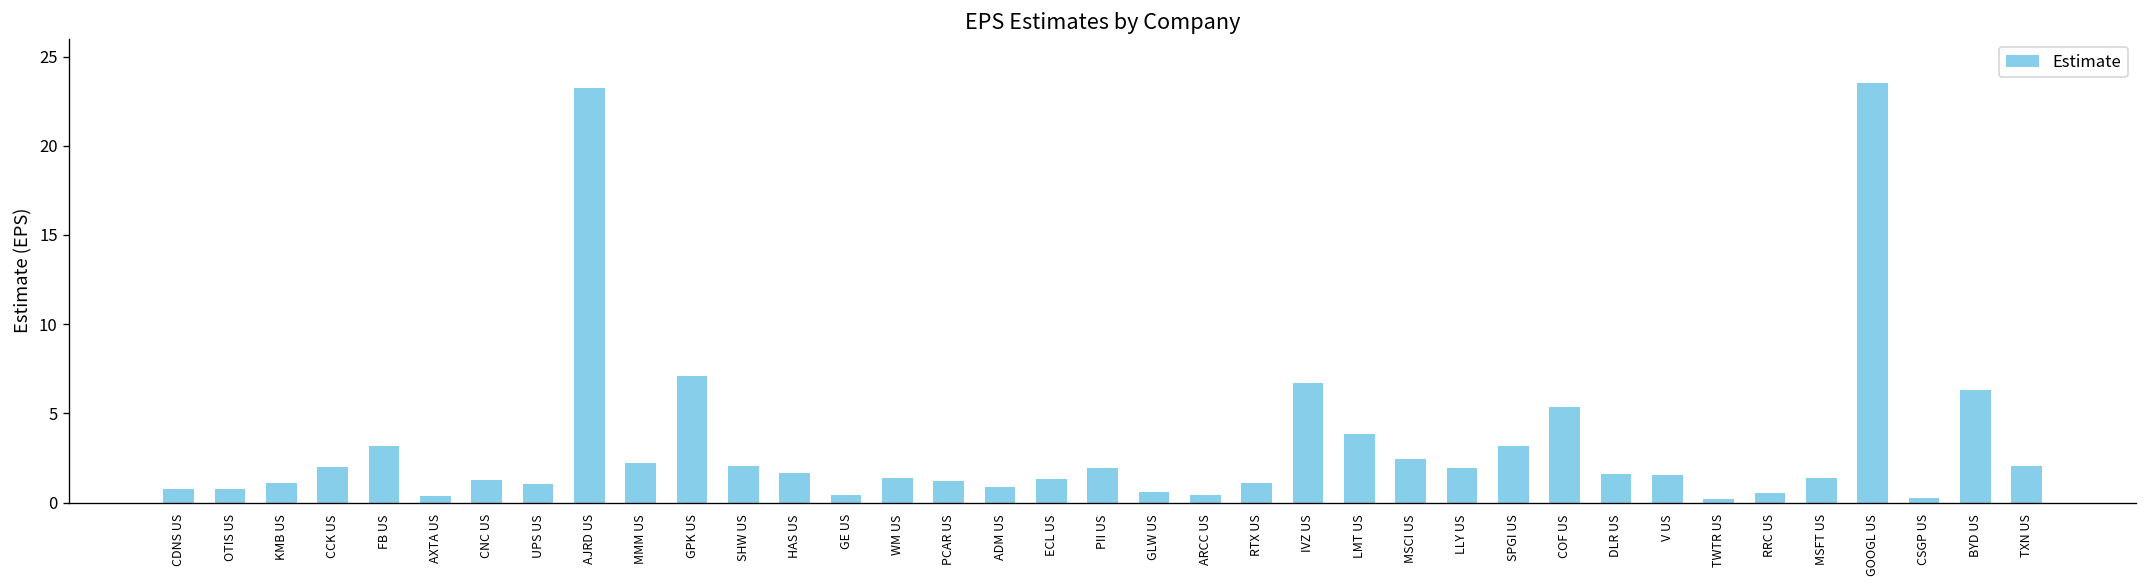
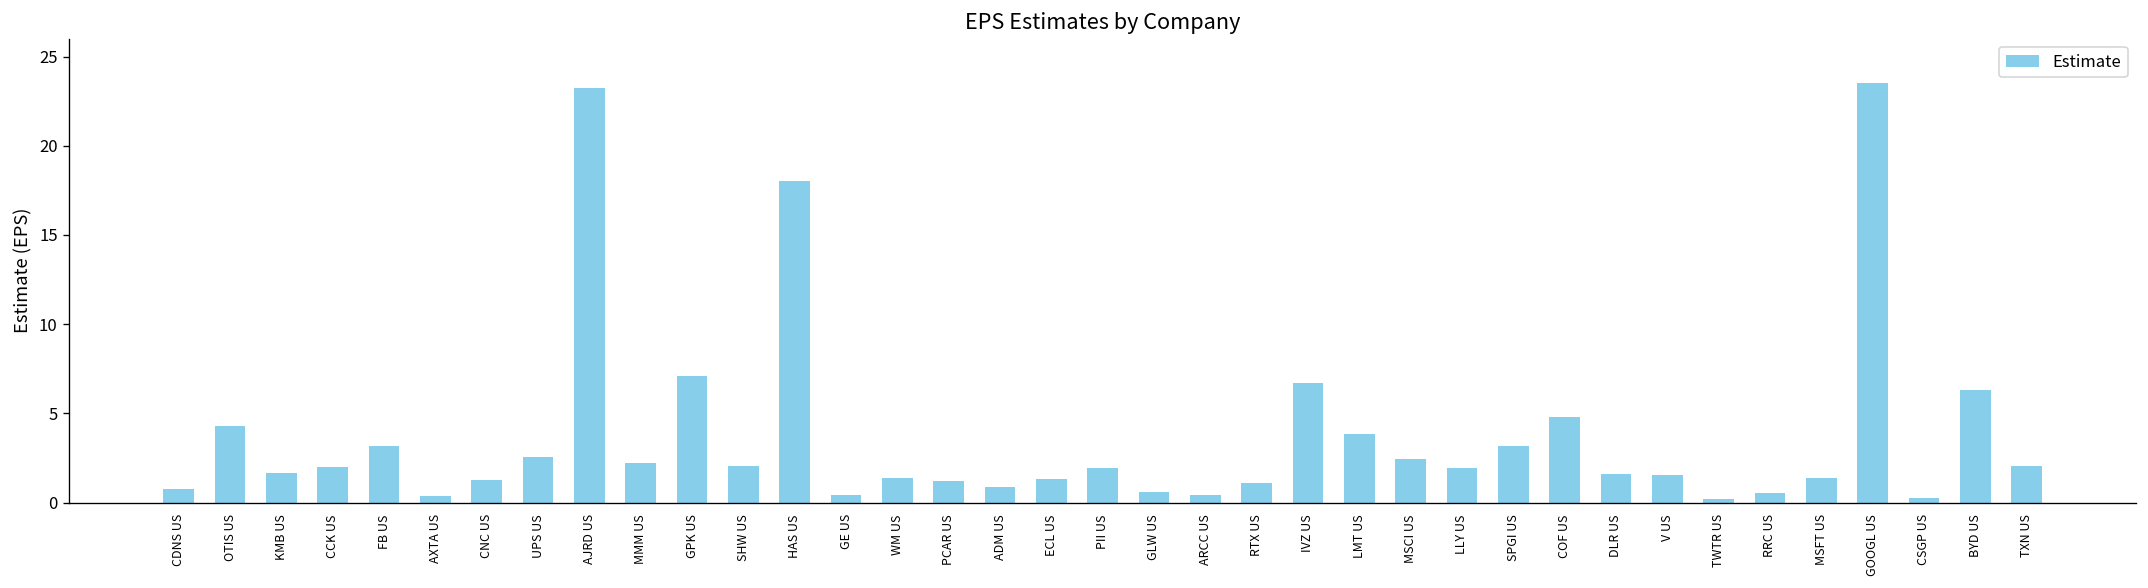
OTIS US: 0.7 -> 4.3
KMB US: 1.1 -> 1.6
UPS US: 1.0 -> 2.5
HAS US: 1.6 -> 18.0
COF US: 5.4 -> 4.8
